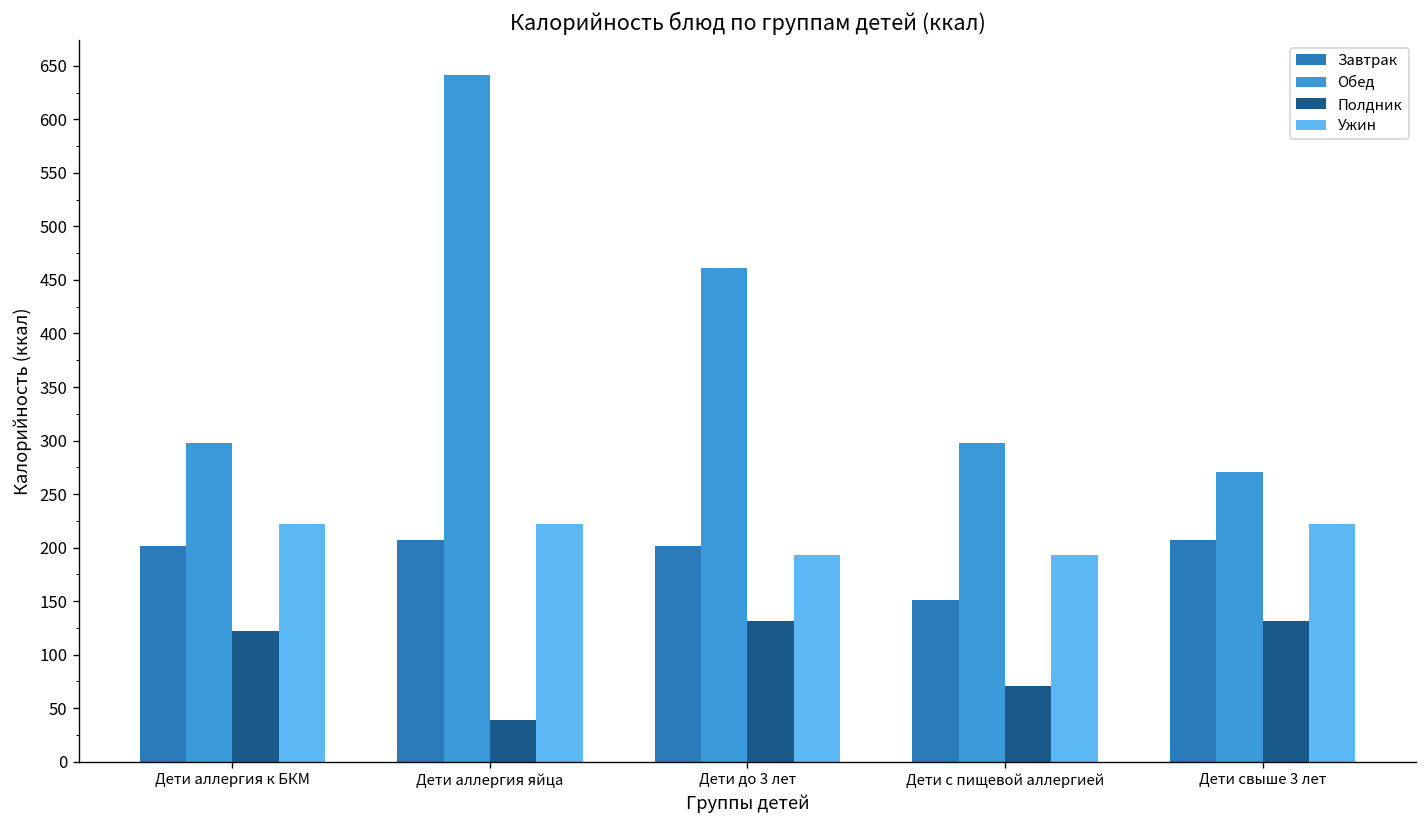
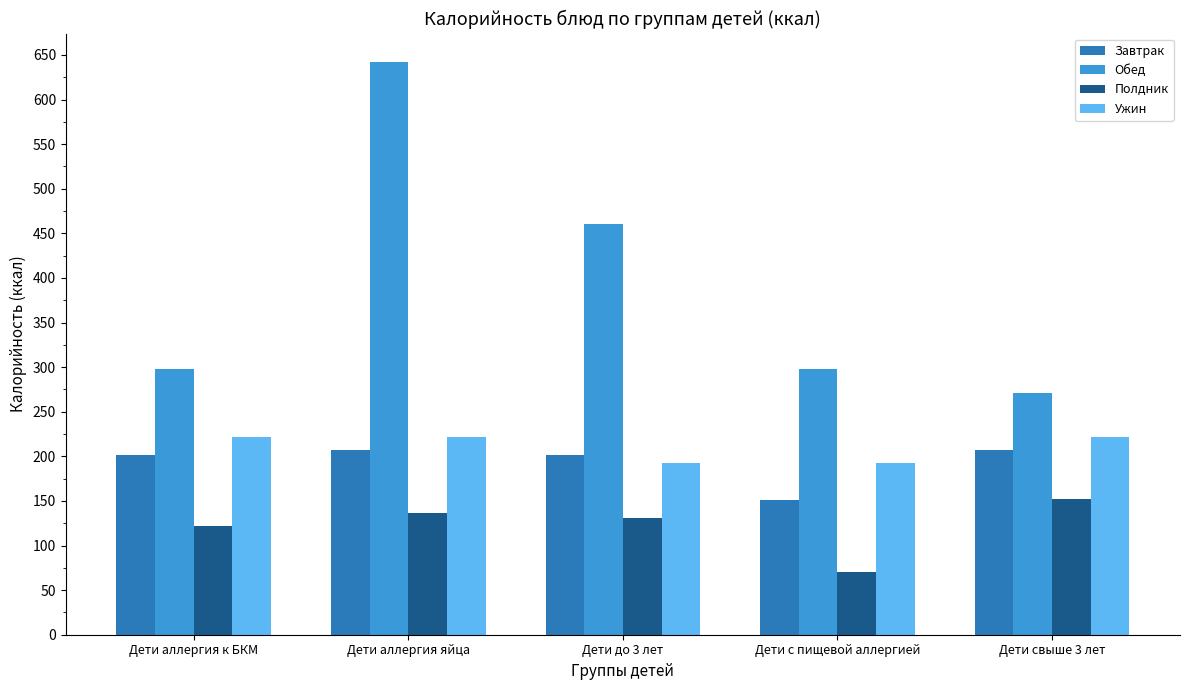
Полдник, Дети аллергия яйца: 40 -> 140
Полдник, Дети свыше 3 лет: 130 -> 150
